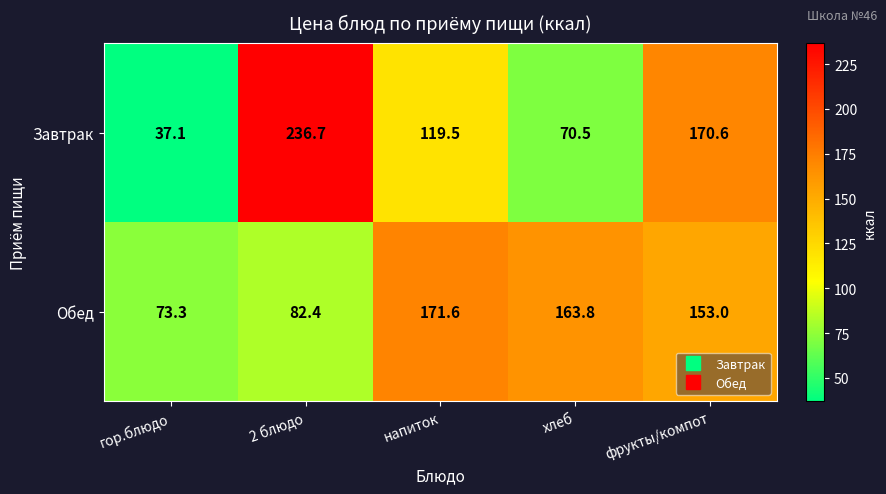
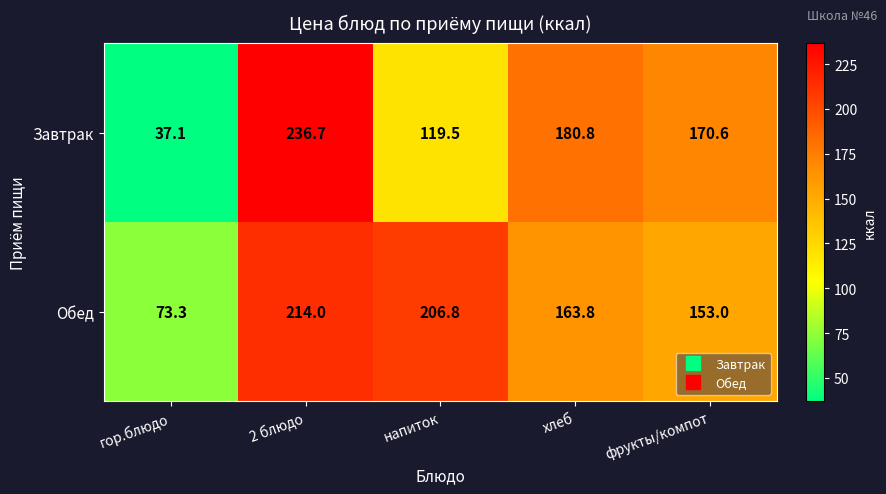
Завтрак, хлеб: 70.5 -> 180.8
Обед, 2 блюдо: 82.4 -> 214.0
Обед, напиток: 171.6 -> 206.8
